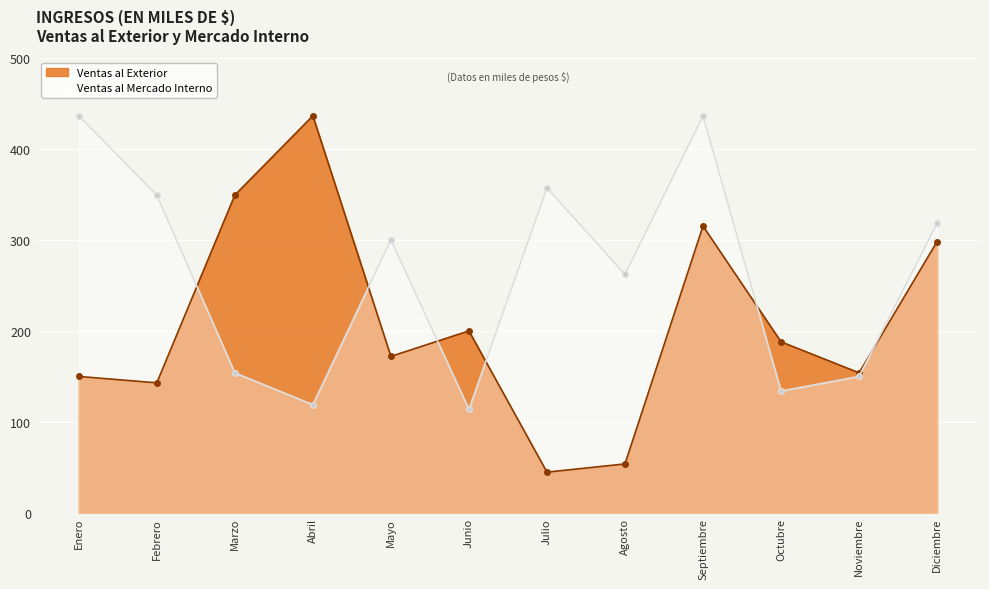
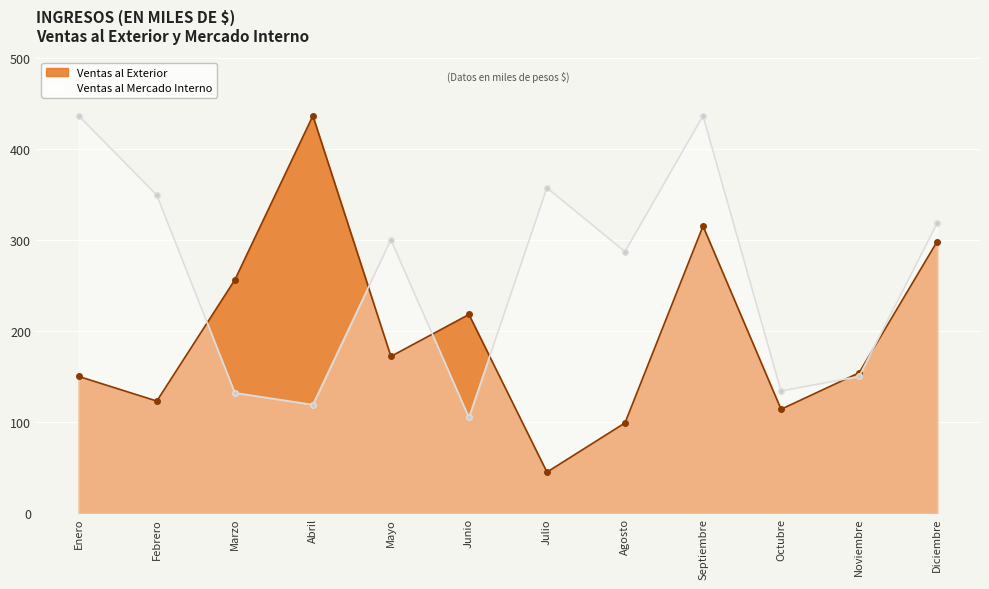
Ventas al Exterior, Febrero: 140 -> 120
Ventas al Exterior, Marzo: 350 -> 260
Ventas al Mercado Interno, Marzo: 150 -> 130
Ventas al Exterior, Junio: 200 -> 220
Ventas al Mercado Interno, Junio: 114 -> 105
Ventas al Exterior, Agosto: 50 -> 100
Ventas al Mercado Interno, Agosto: 260 -> 290
Ventas al Exterior, Octubre: 190 -> 110
